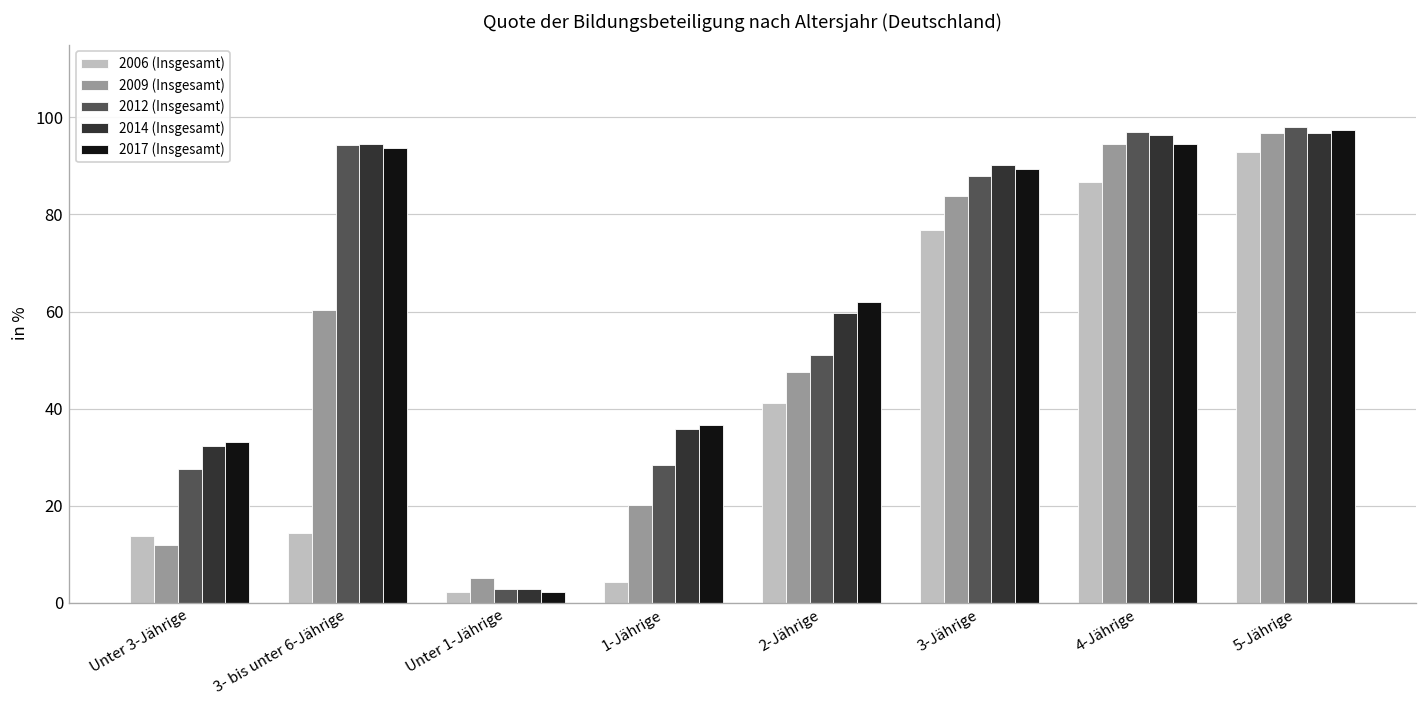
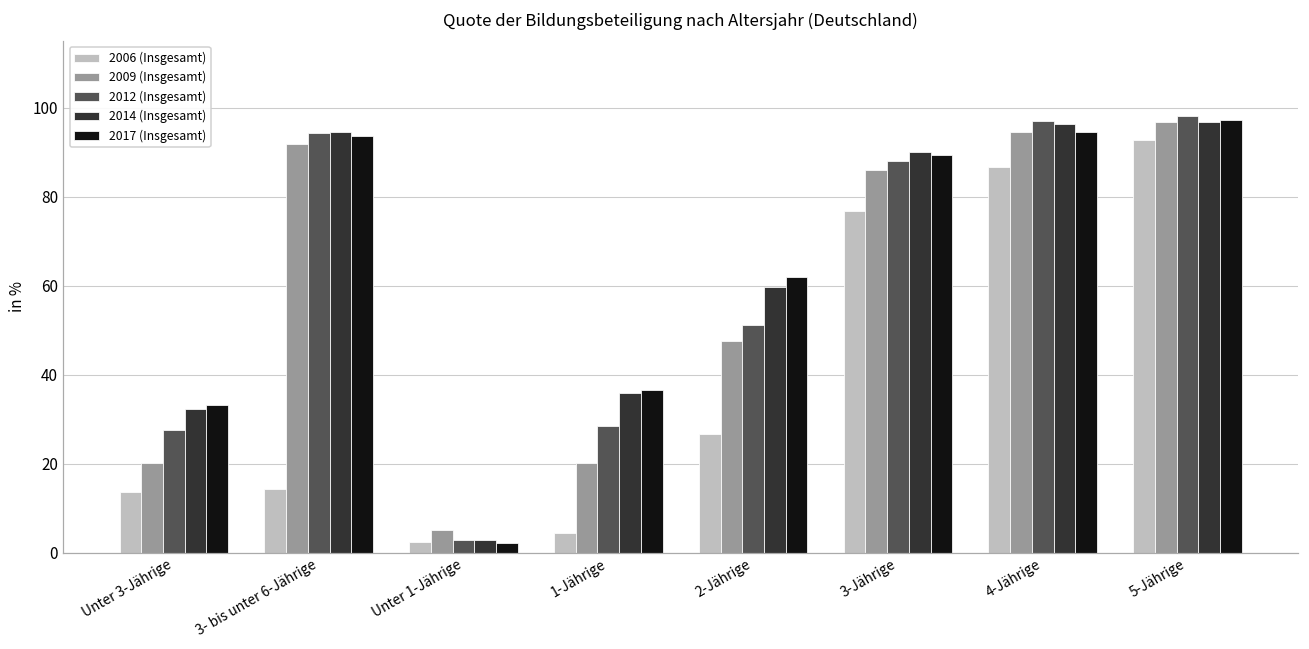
2009 (Insgesamt), Unter 3-Jährige: 12 -> 20
2009 (Insgesamt), 3- bis unter 6-Jährige: 60 -> 92
2006 (Insgesamt), 2-Jährige: 41 -> 27
2009 (Insgesamt), 3-Jährige: 84 -> 86
